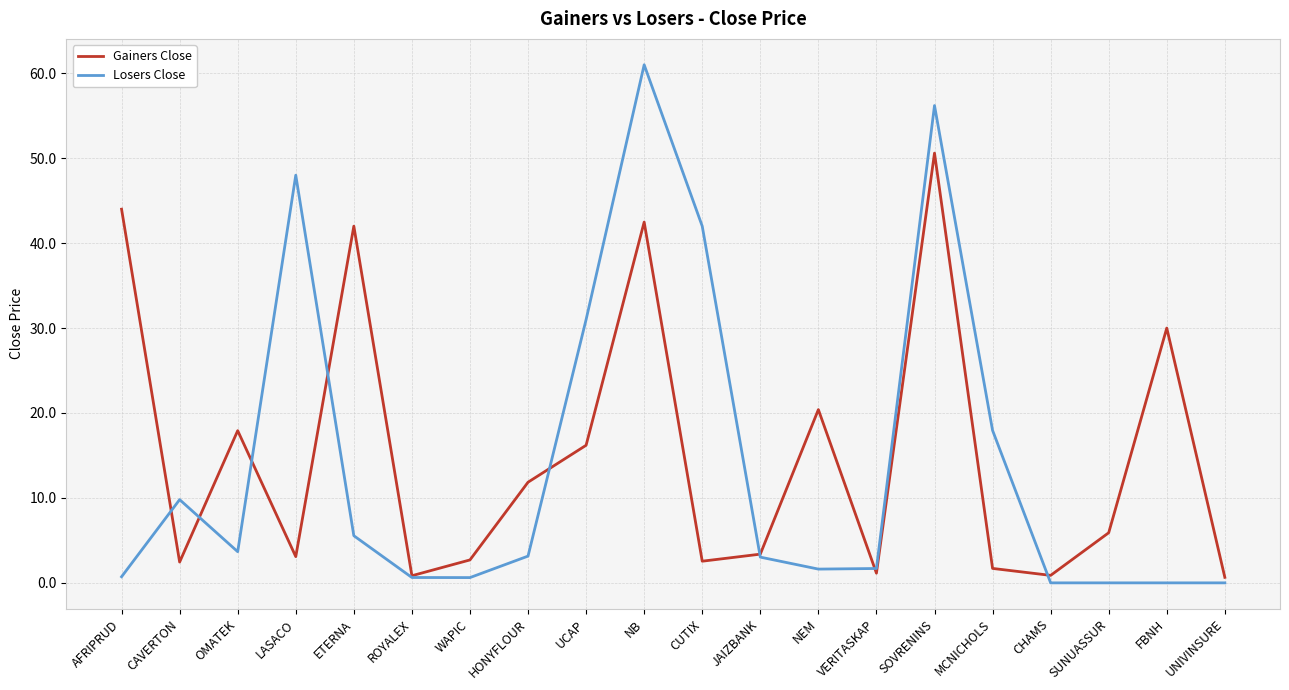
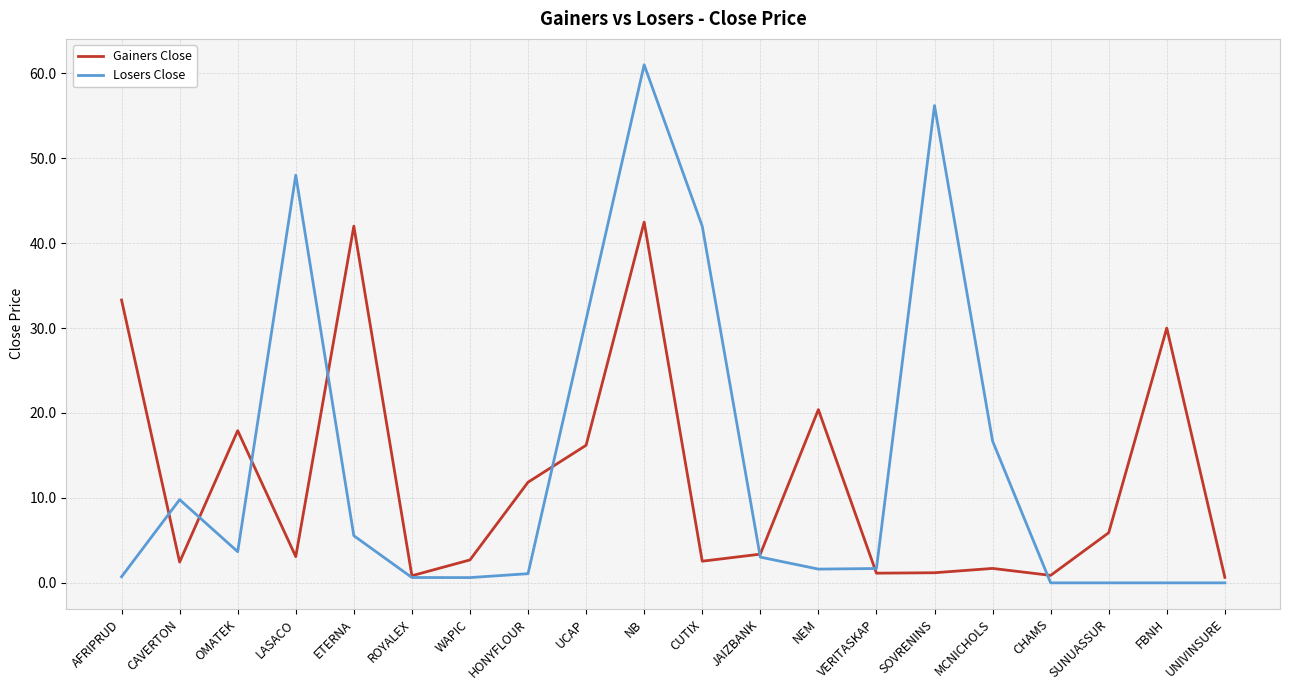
Gainers Close, AFRIPRUD: 44 -> 33
Losers Close, HONYFLOUR: 3 -> 1
Gainers Close, SOVRENINS: 51 -> 1
Losers Close, MCNICHOLS: 18 -> 17
